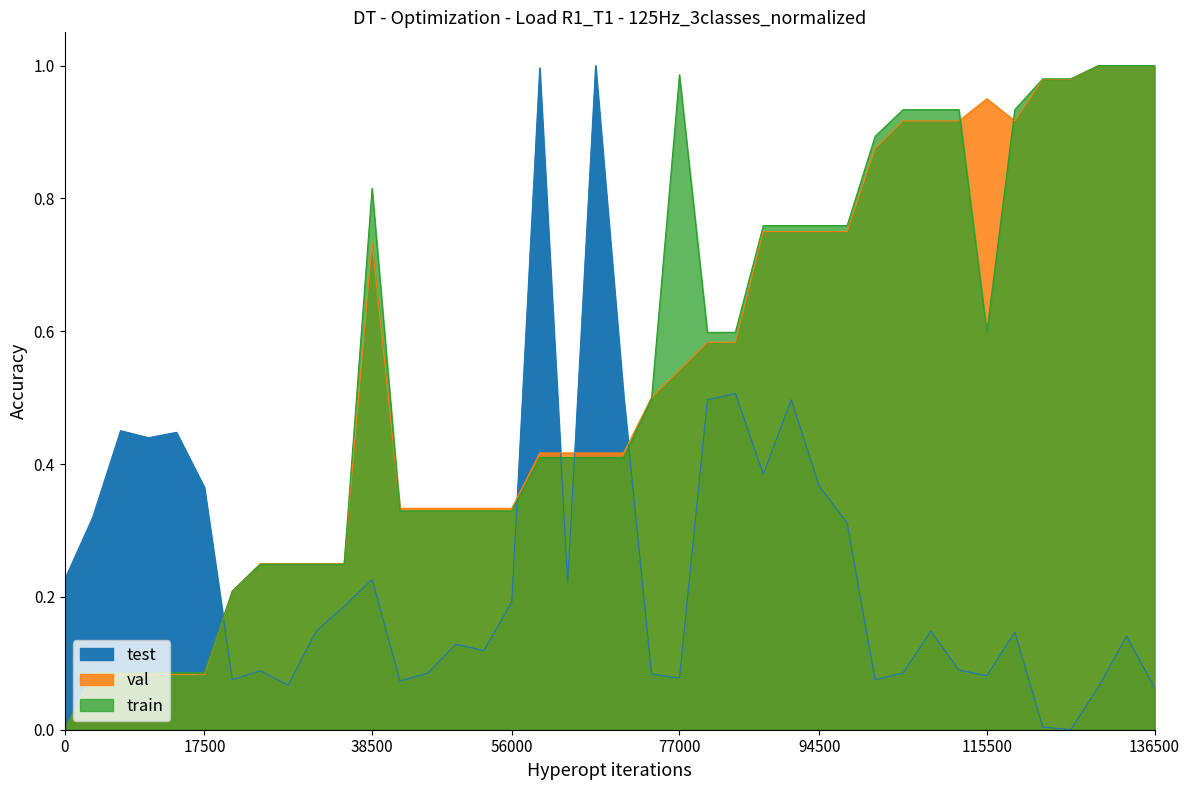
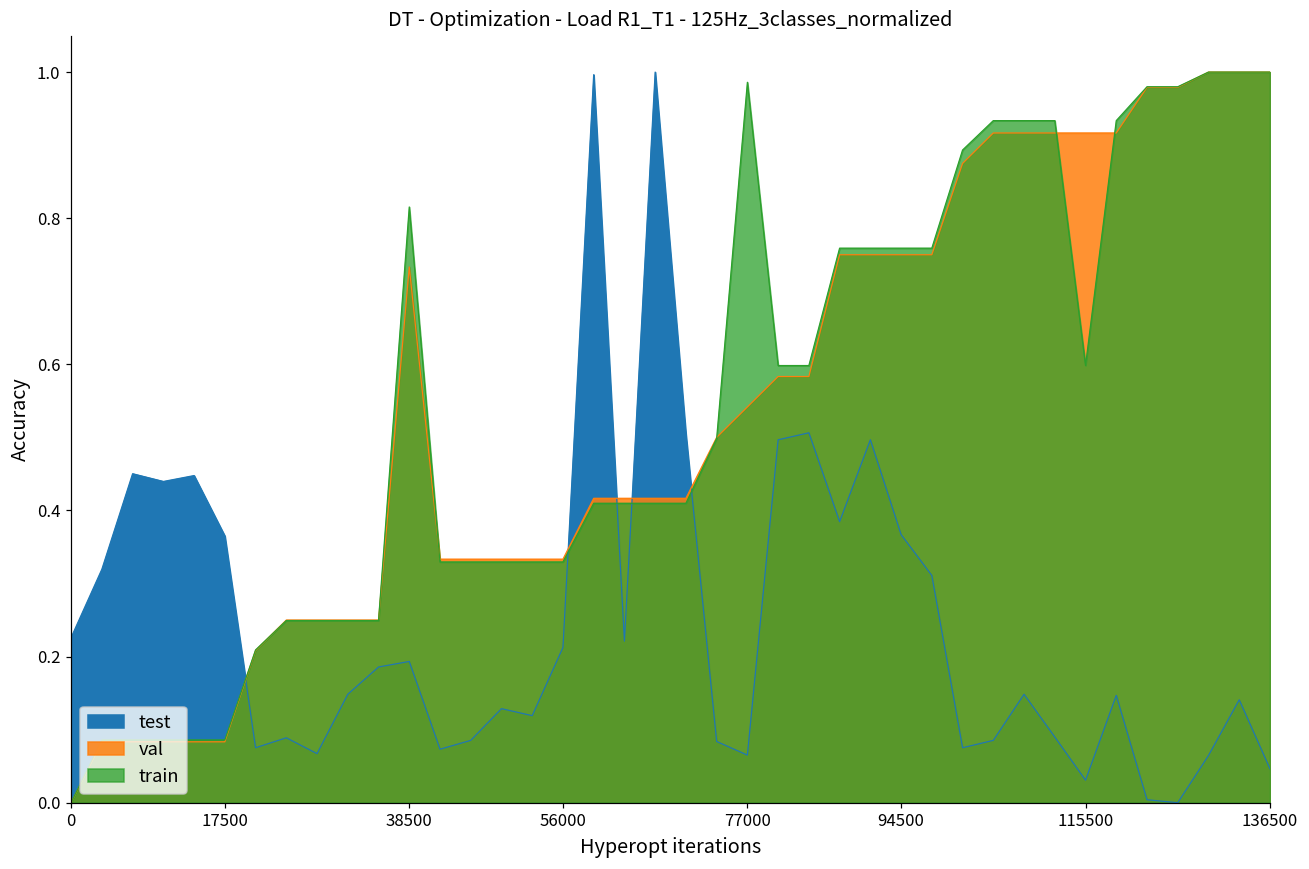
test, 38500: 0.23 -> 0.19
test, 56000: 0.19 -> 0.21
test, 77000: 0.08 -> 0.07
test, 115500: 0.08 -> 0.03
val, 115500: 0.95 -> 0.92
test, 136500: 0.06 -> 0.05
